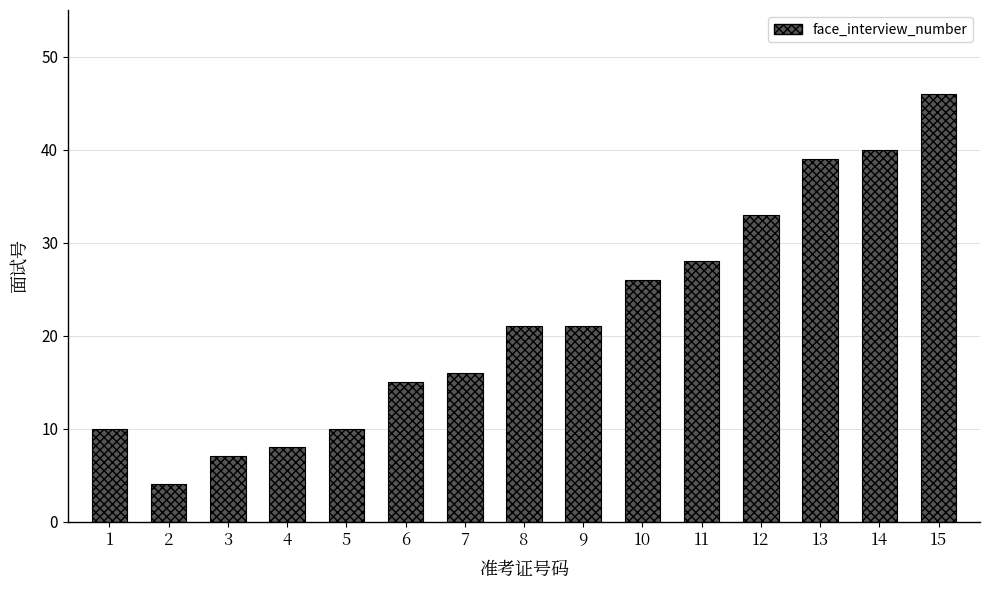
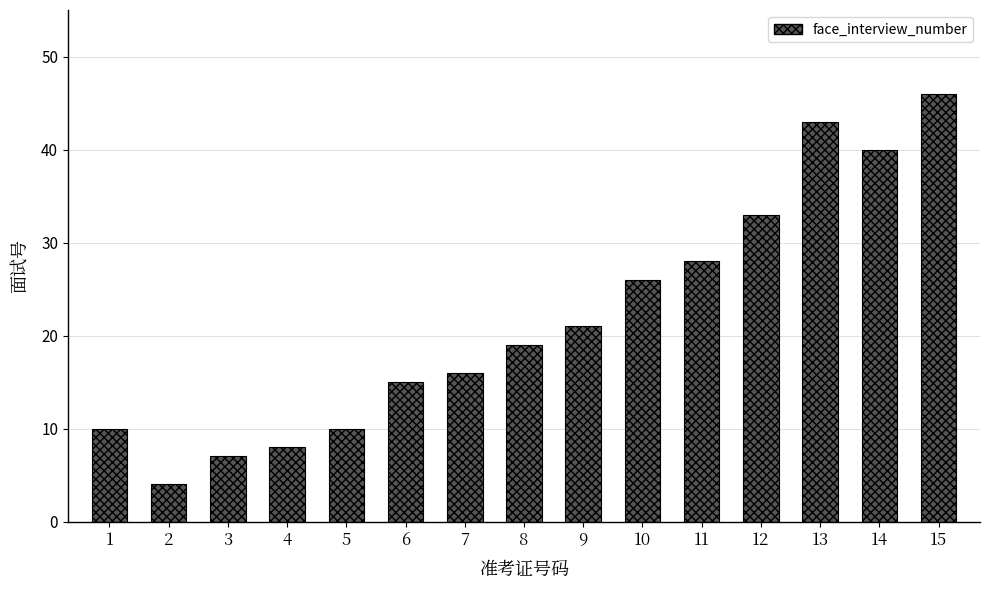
8: 21 -> 19
13: 39 -> 43
